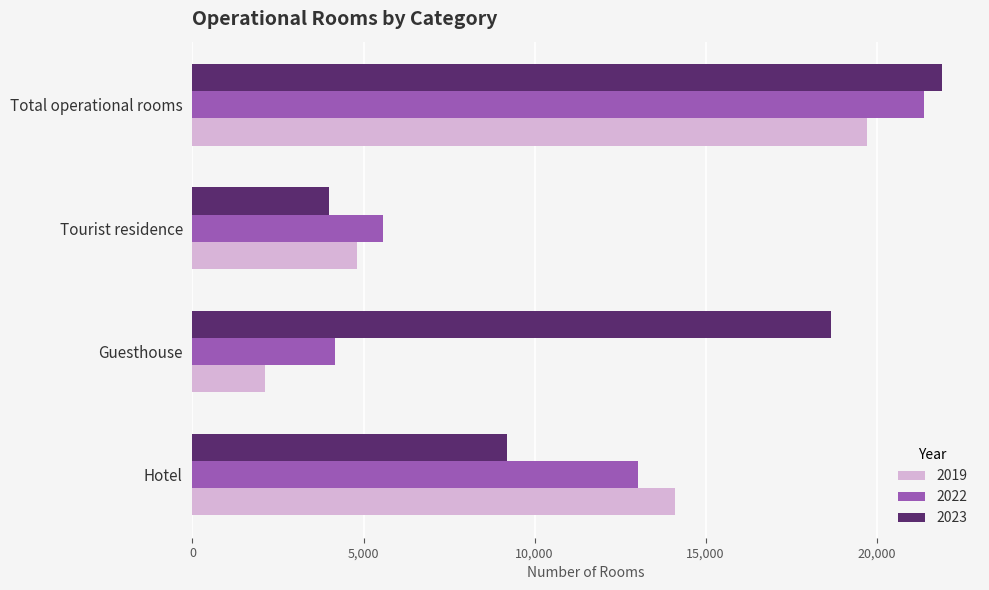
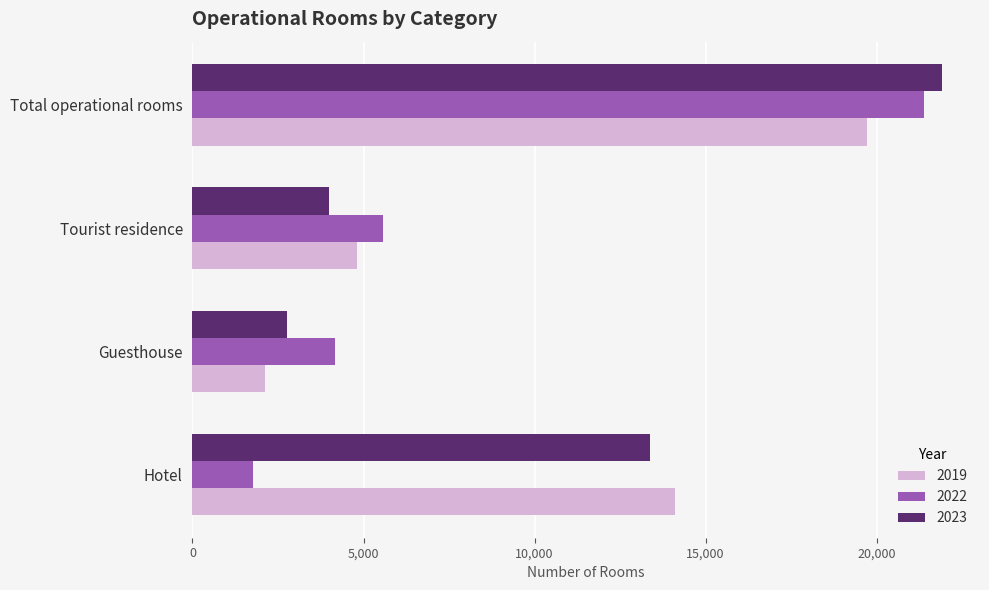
2023, Guesthouse: 18,700 -> 2,800
2023, Hotel: 9,200 -> 13,400
2022, Hotel: 13,000 -> 1,800
